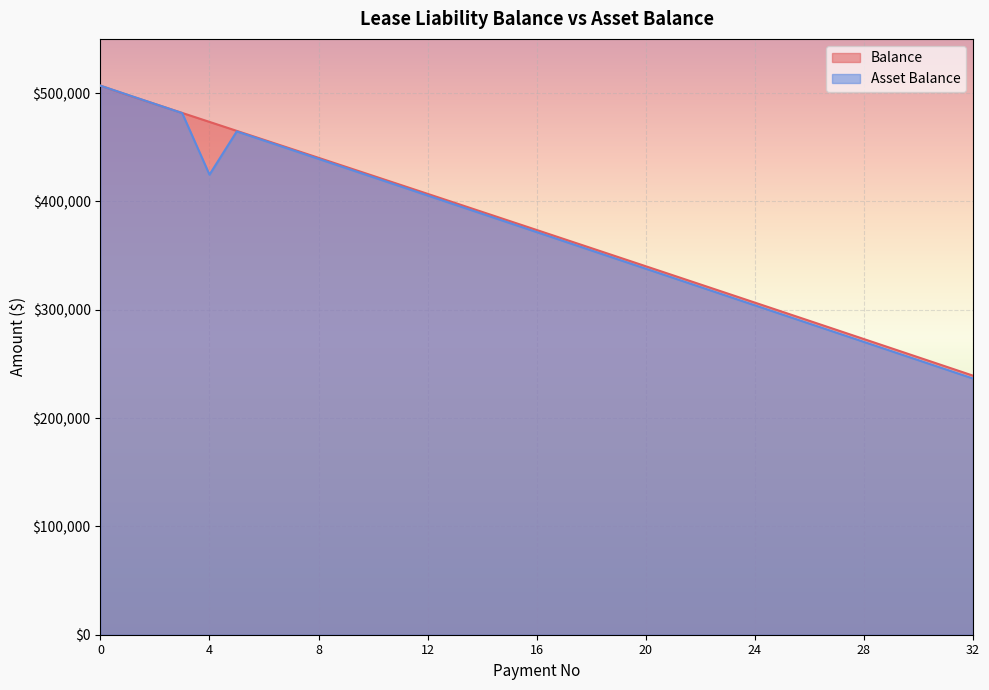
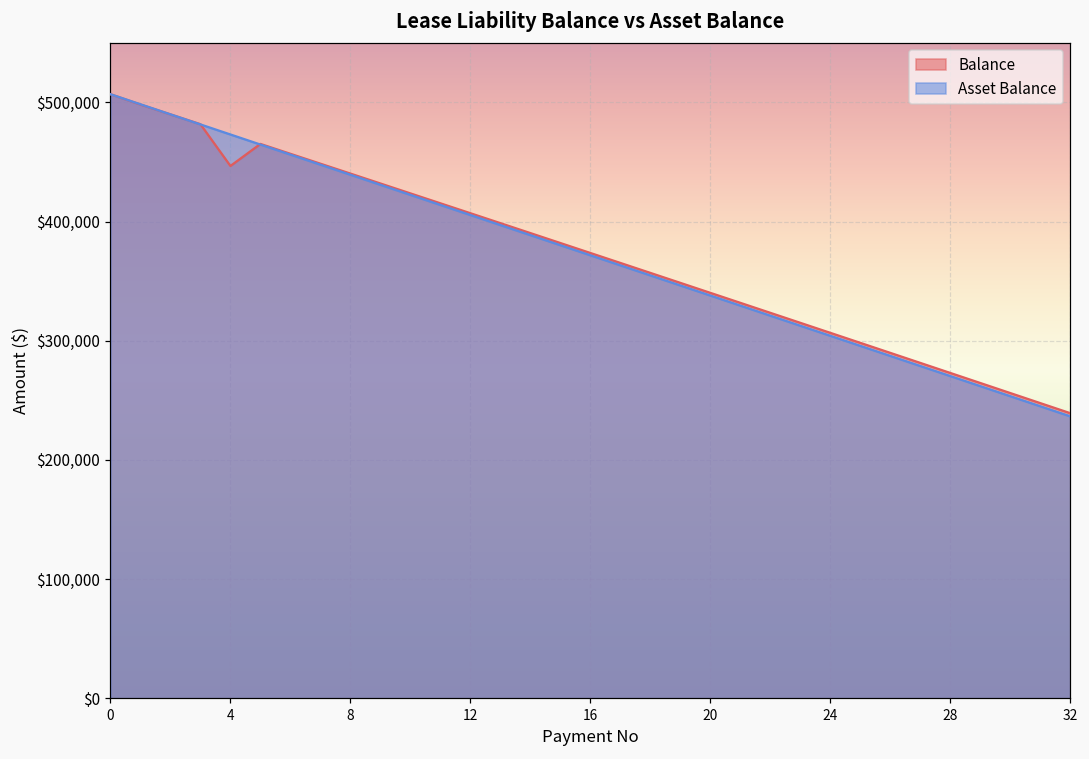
Balance, 4: $473,000 -> $447,000
Asset Balance, 4: $425,000 -> $473,000
